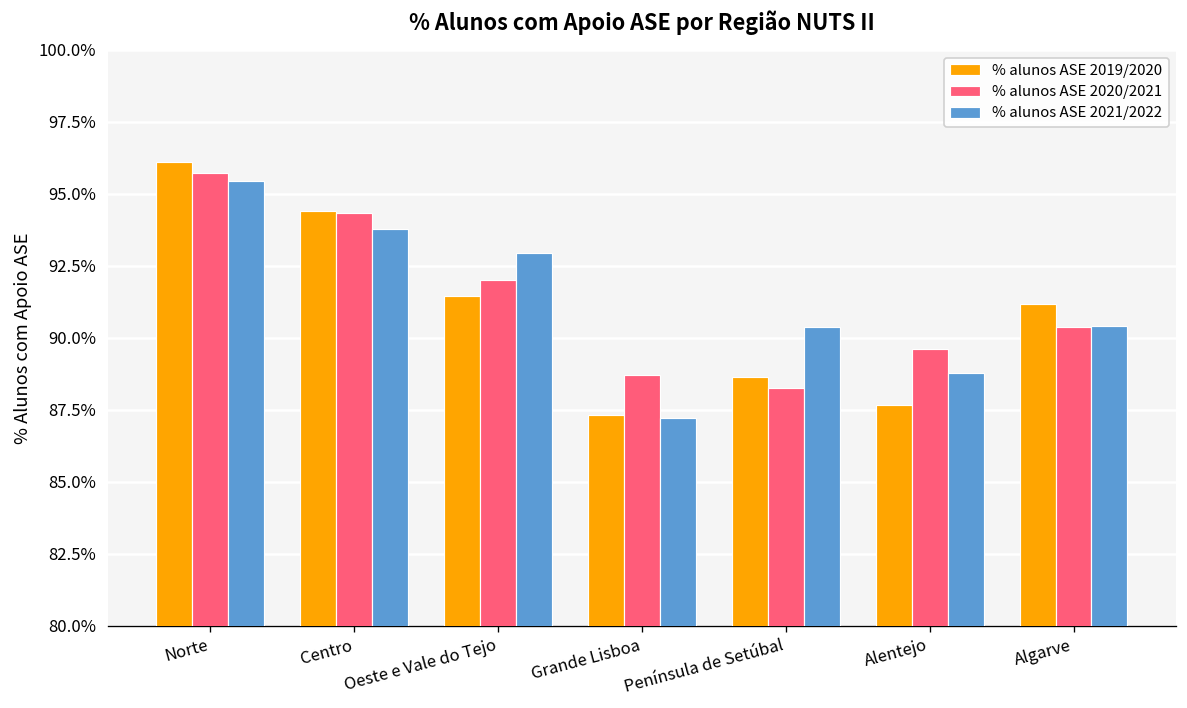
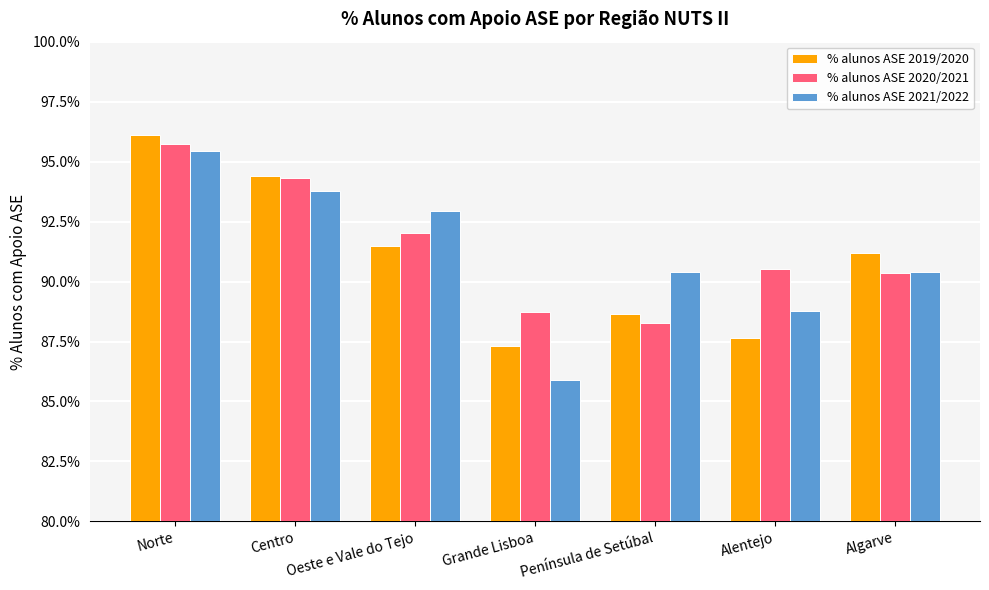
% alunos ASE 2021/2022, Grande Lisboa: 87.2% -> 85.9%
% alunos ASE 2020/2021, Alentejo: 89.6% -> 90.5%
